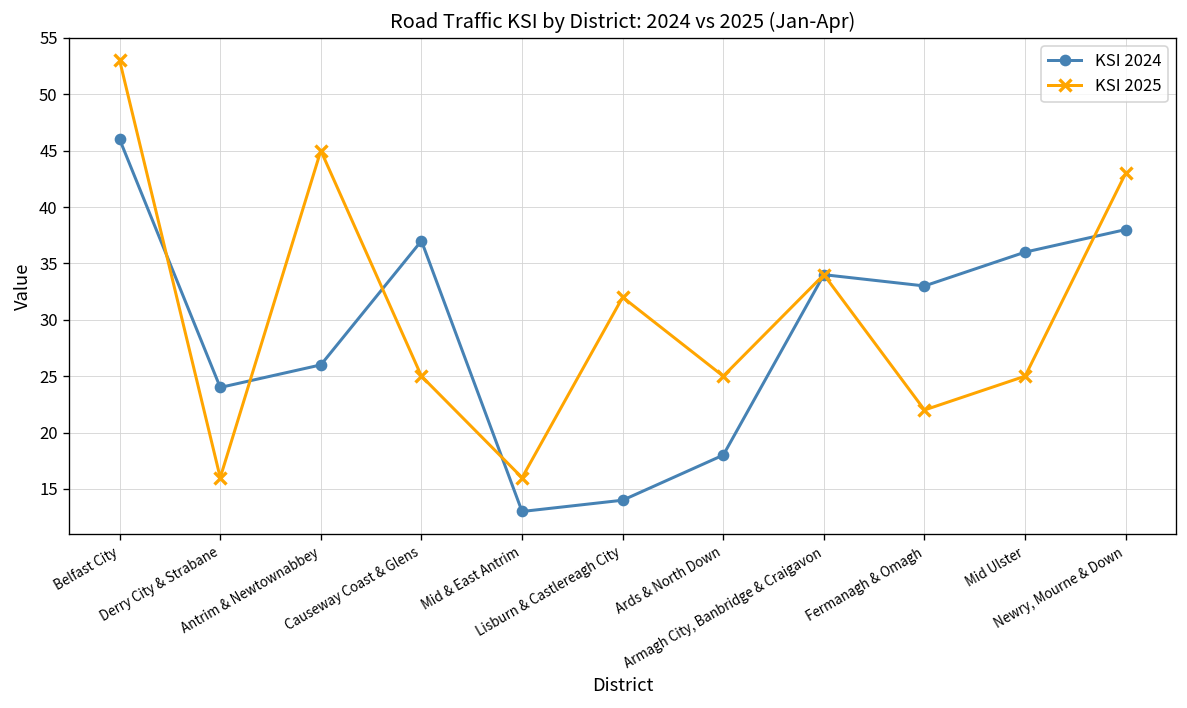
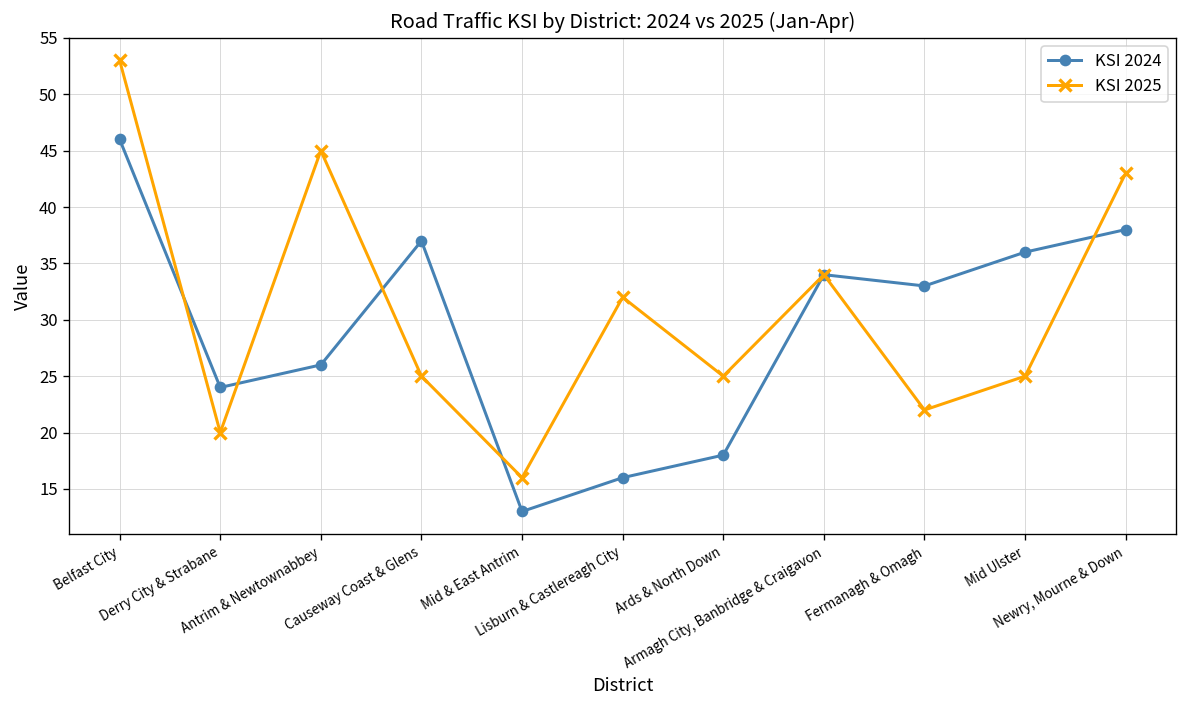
KSI 2025, Derry City & Strabane: 16 -> 20
KSI 2024, Lisburn & Castlereagh City: 14 -> 16
